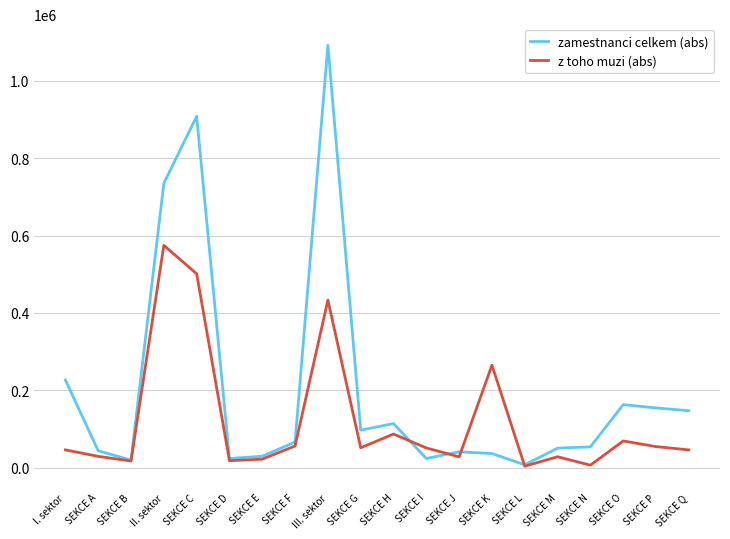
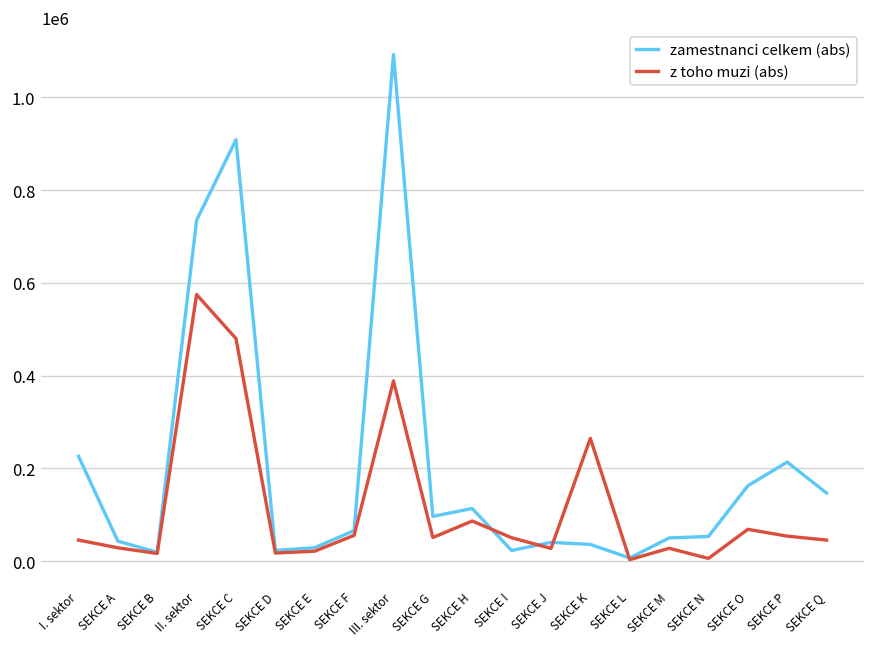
z toho muzi (abs), SEKCE C: 500000 -> 480000
z toho muzi (abs), III. sektor: 430000 -> 390000
zamestnanci celkem (abs), SEKCE P: 150000 -> 210000
